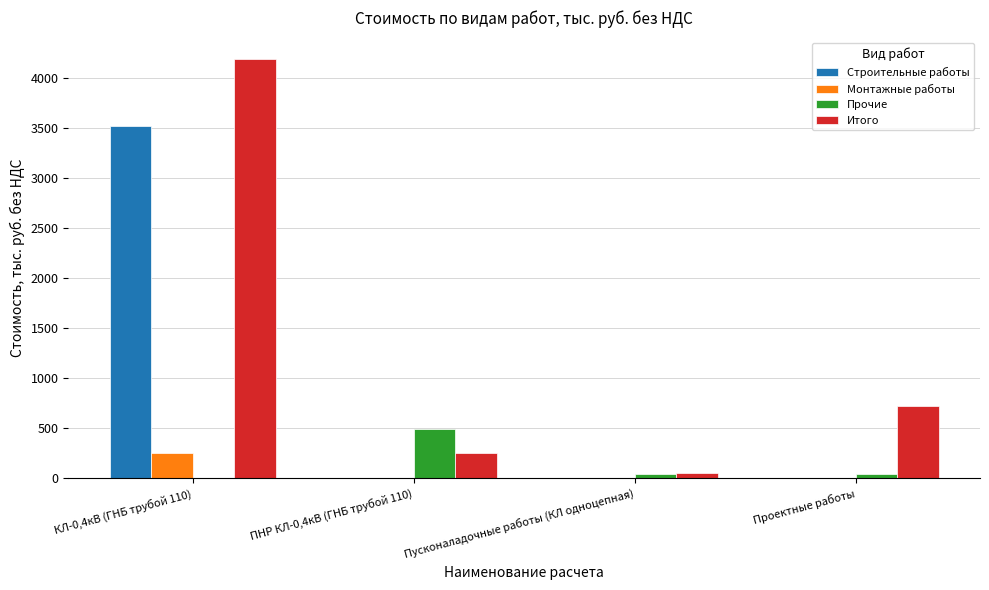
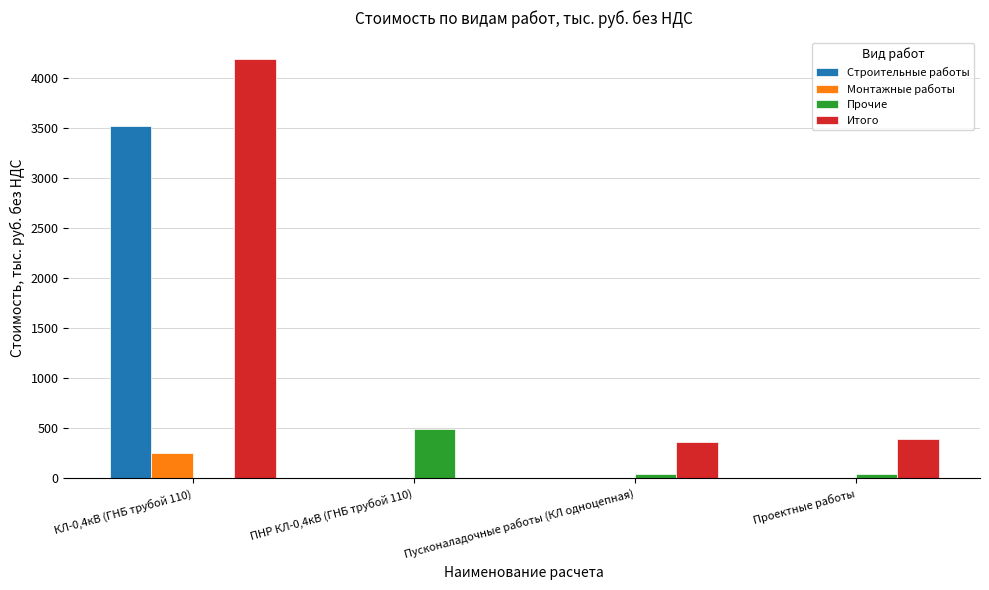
Итого, ПНР КЛ-0,4кВ (ГНБ трубой 110): 250 -> 10
Итого, Пусконаладочные работы (КЛ одноцепная): 50 -> 370
Итого, Проектные работы: 720 -> 400
